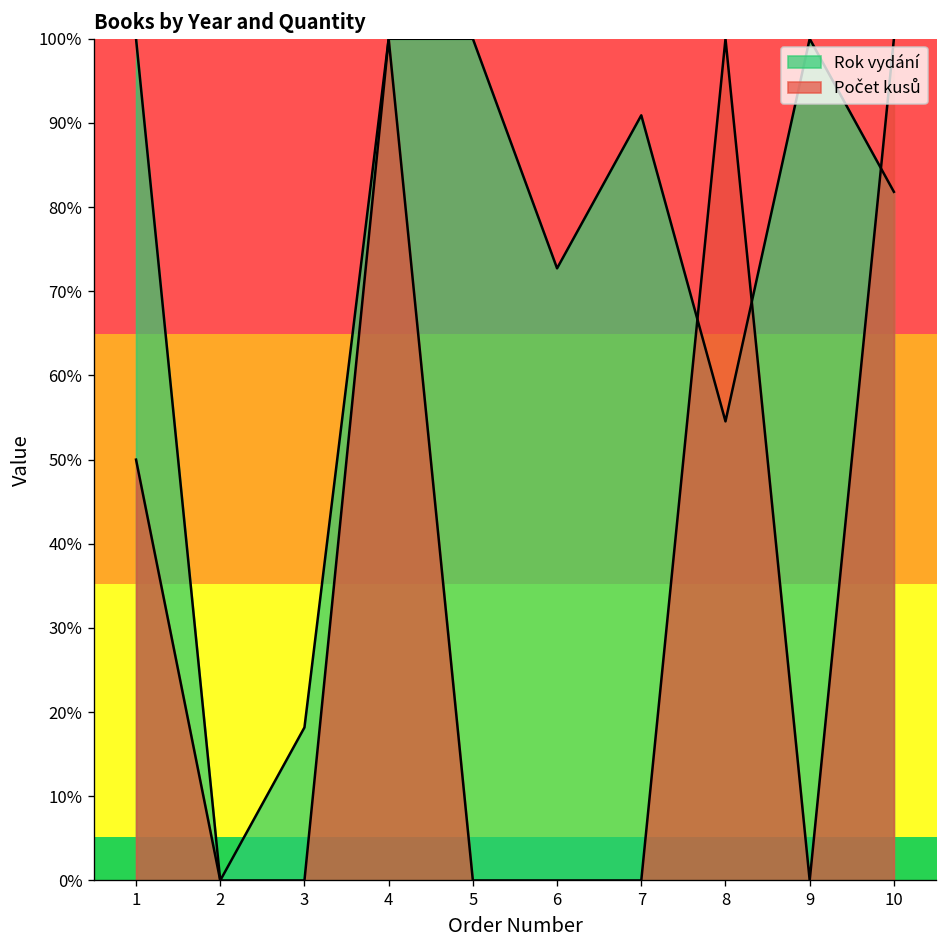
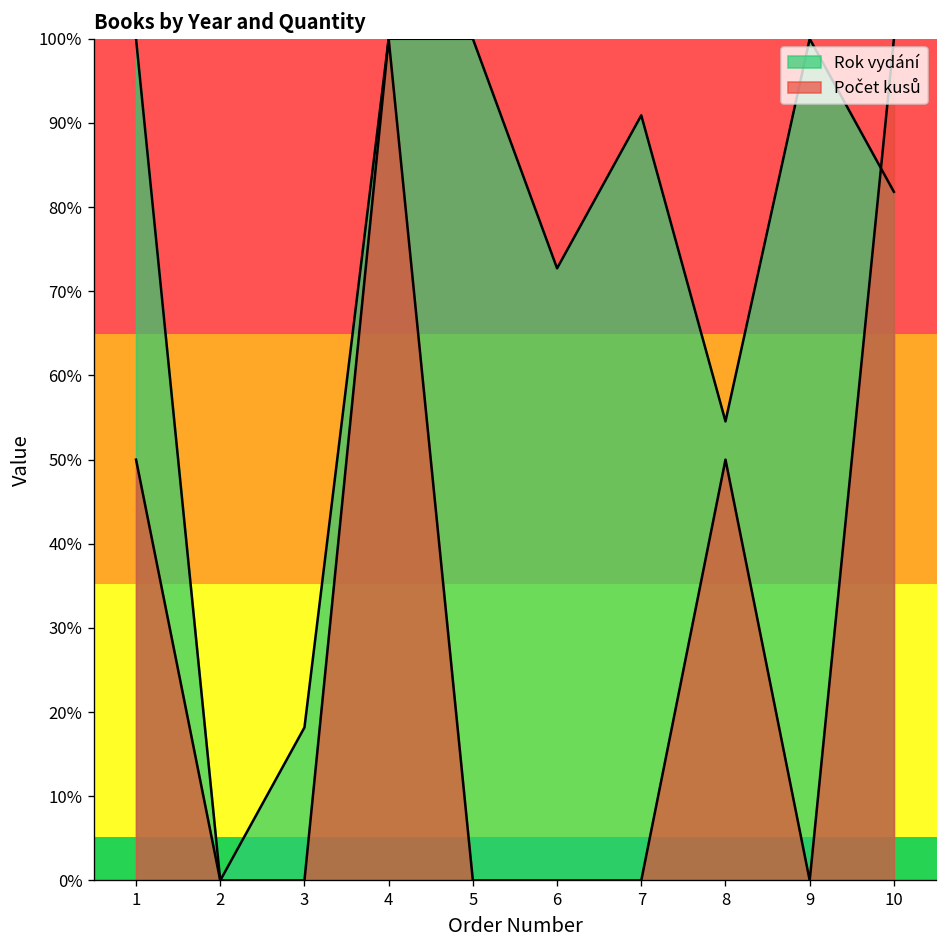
Počet kusů, 8: 100% -> 50%
